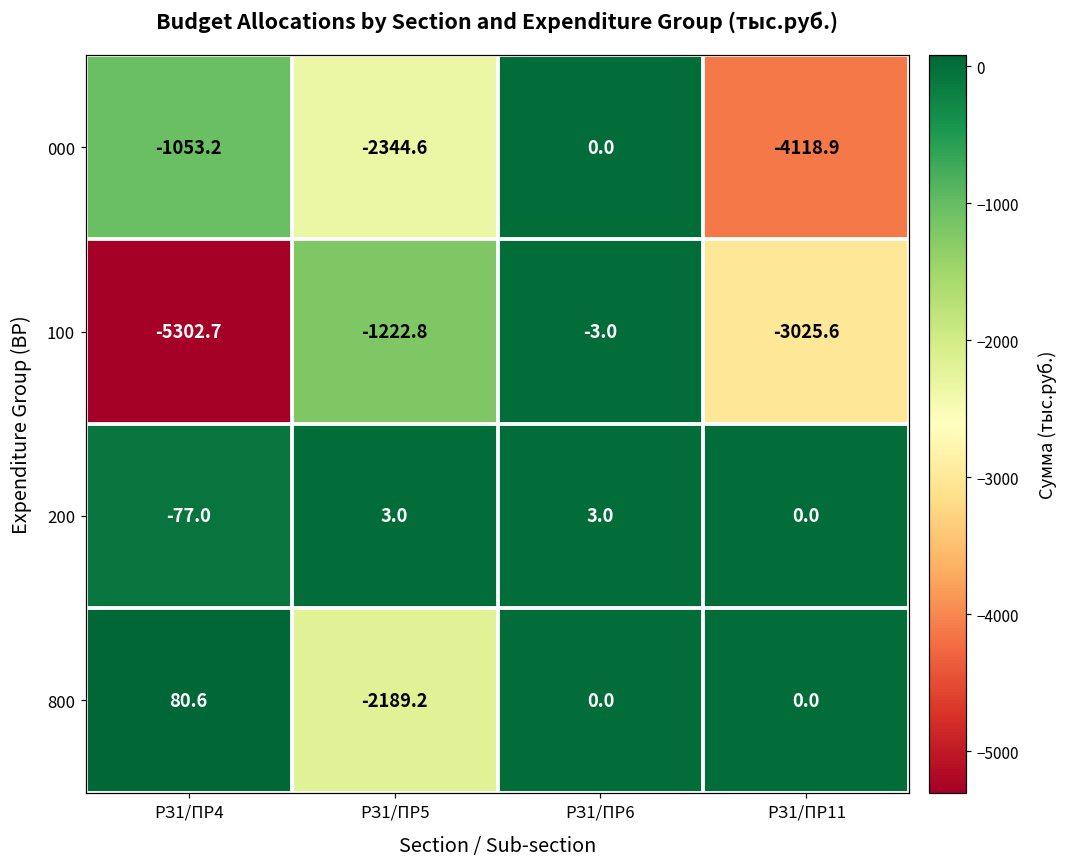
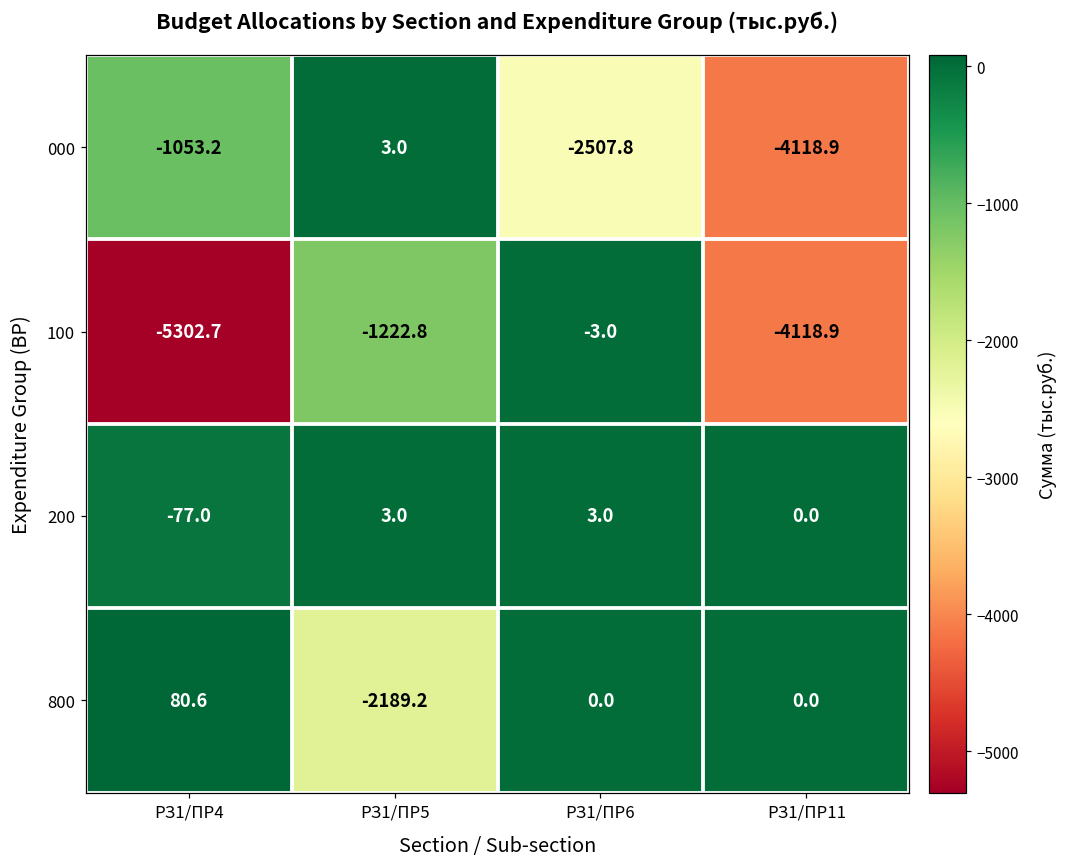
000, РЗ1/ПР5: -2344.6 -> 3.0
000, РЗ1/ПР6: 0.0 -> -2507.8
100, РЗ1/ПР11: -3025.6 -> -4118.9
